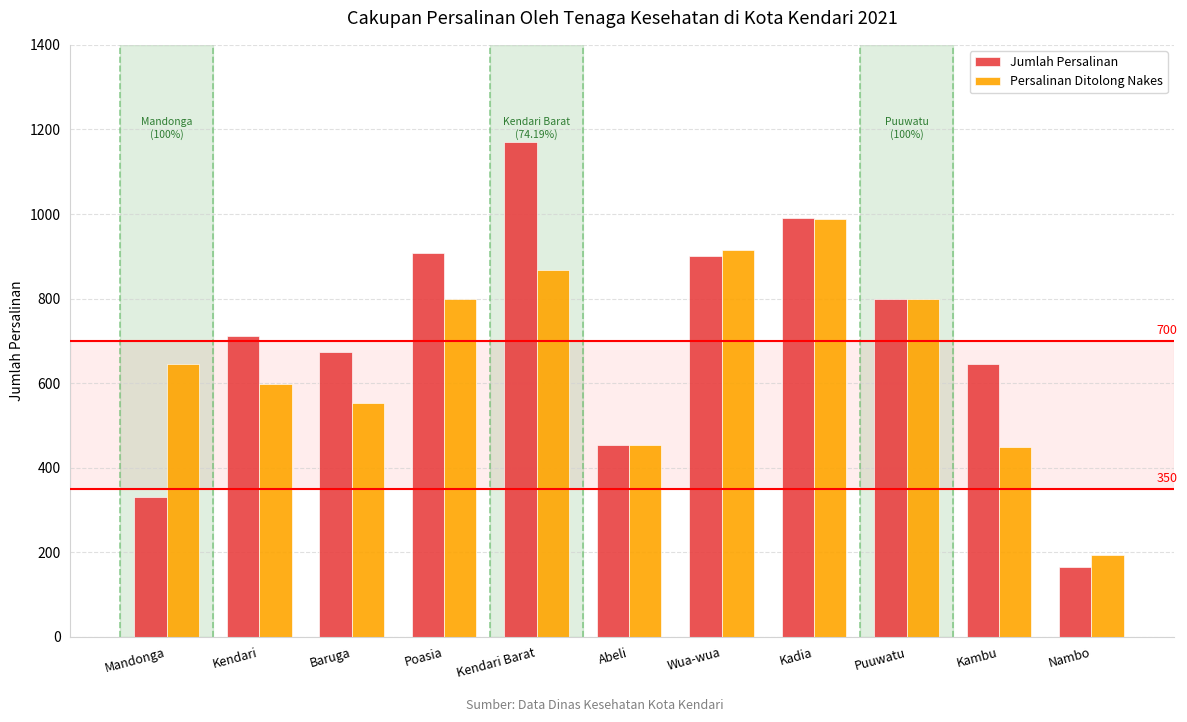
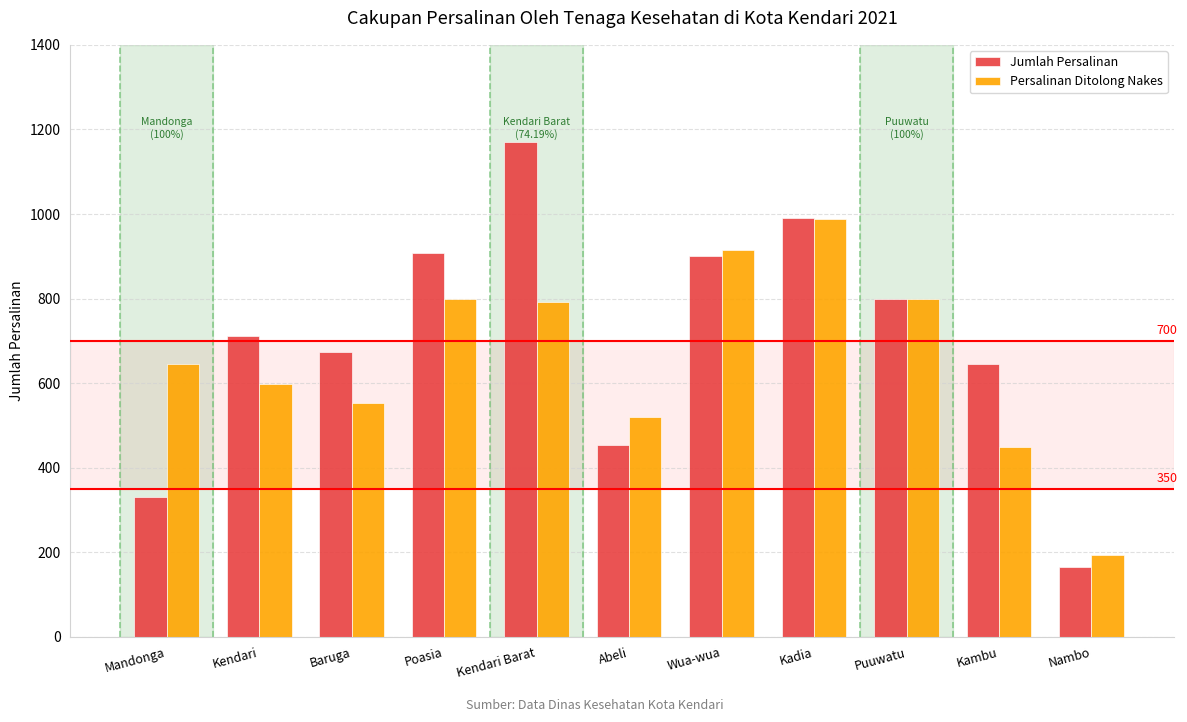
Persalinan Ditolong Nakes, Kendari Barat: 870 -> 790
Persalinan Ditolong Nakes, Abeli: 450 -> 520
